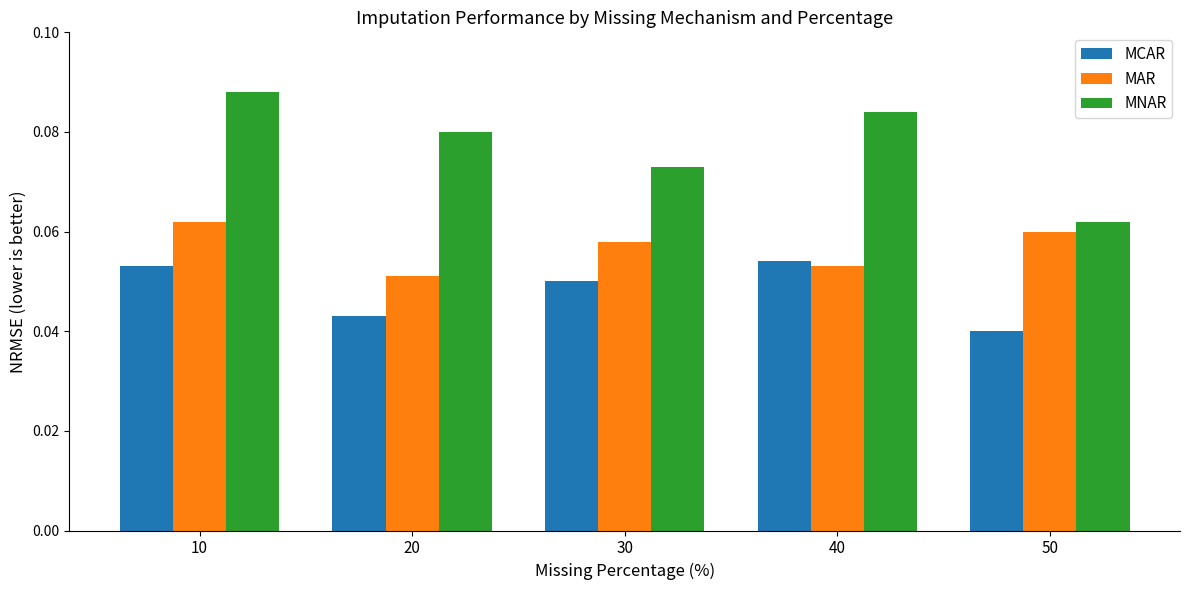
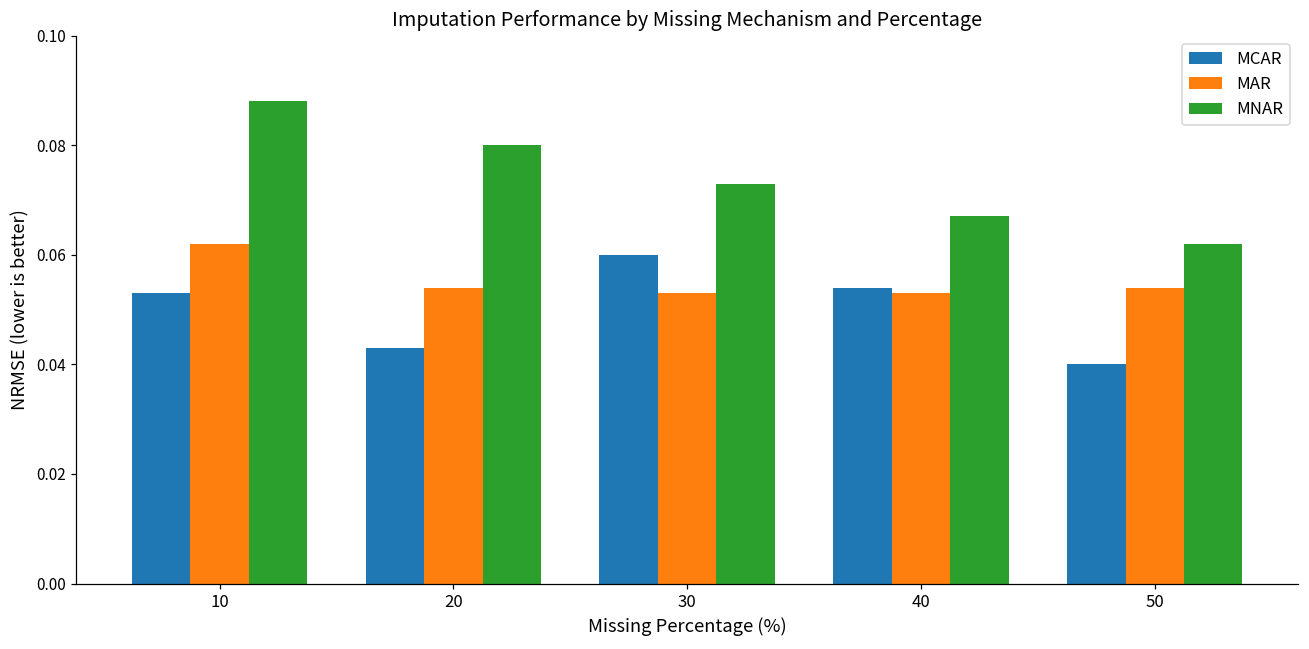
MAR, 20: 0.051 -> 0.054
MCAR, 30: 0.05 -> 0.06
MAR, 30: 0.058 -> 0.053
MNAR, 40: 0.084 -> 0.067
MAR, 50: 0.060 -> 0.054
